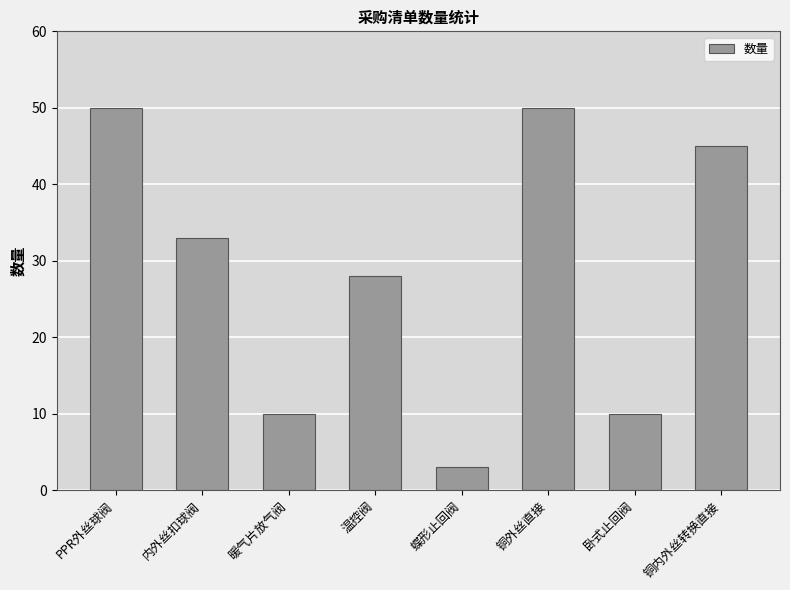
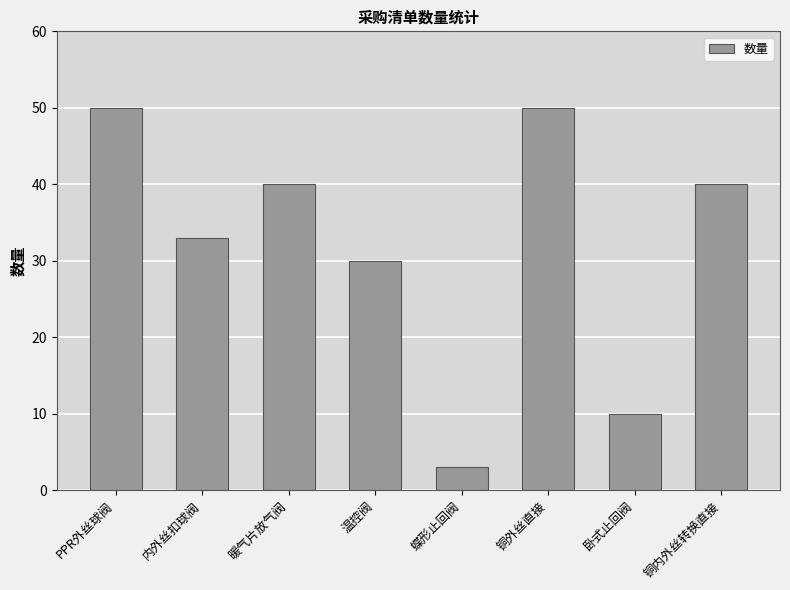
暖气片放气阀: 10 -> 40
温控阀: 28 -> 30
铜内外丝转换直接: 45 -> 40
